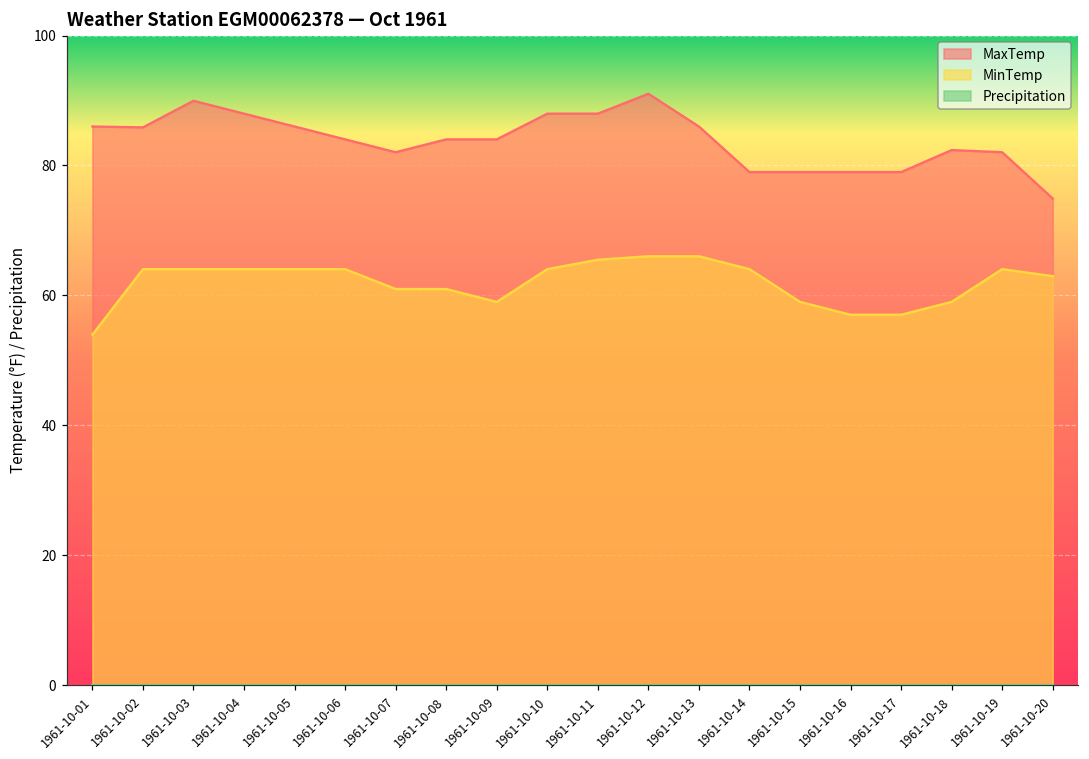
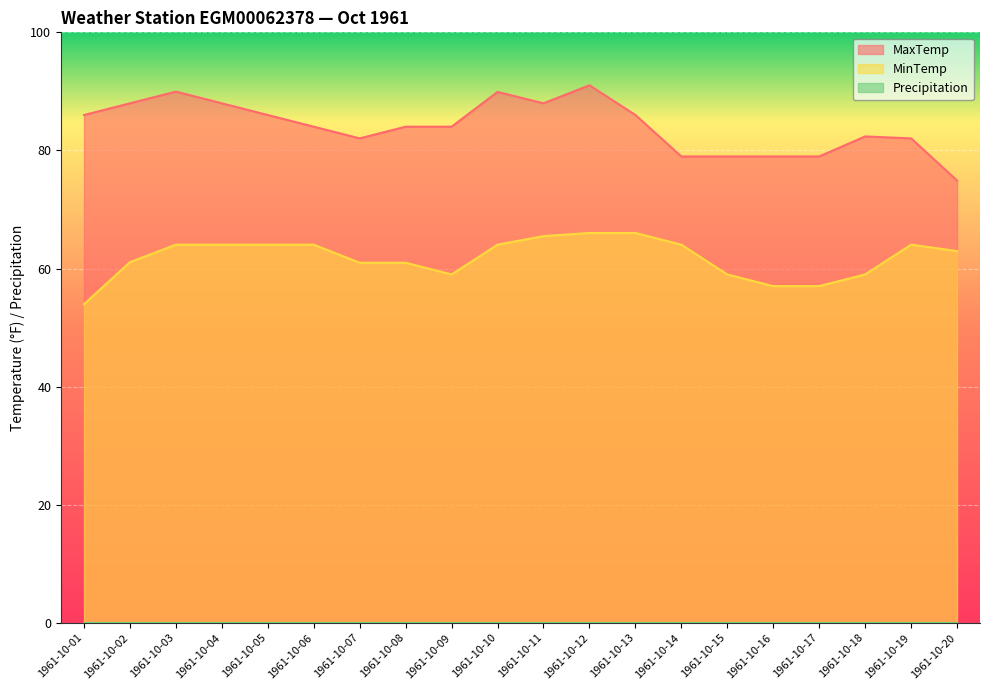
MaxTemp, 1961-10-02: 86 -> 88
MinTemp, 1961-10-02: 64 -> 61
MaxTemp, 1961-10-10: 88 -> 90
